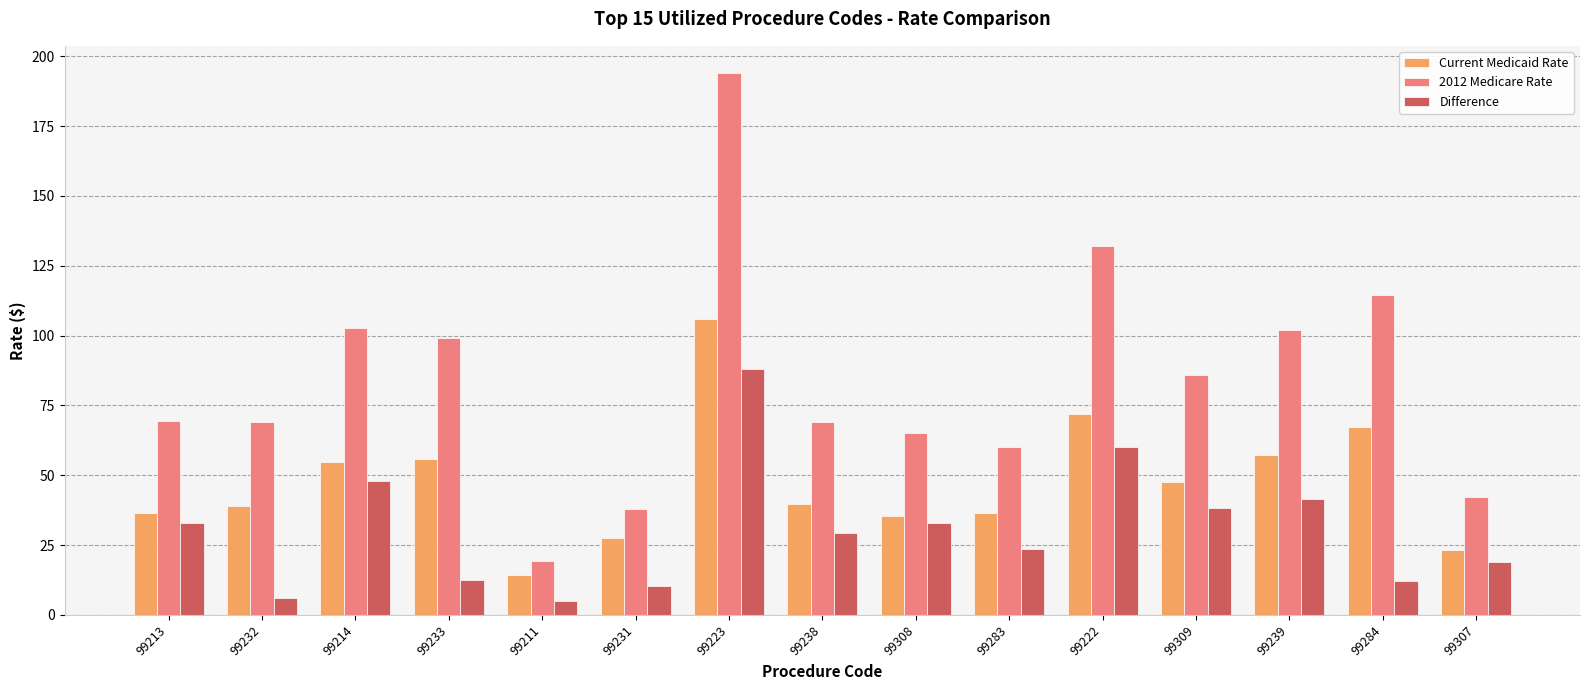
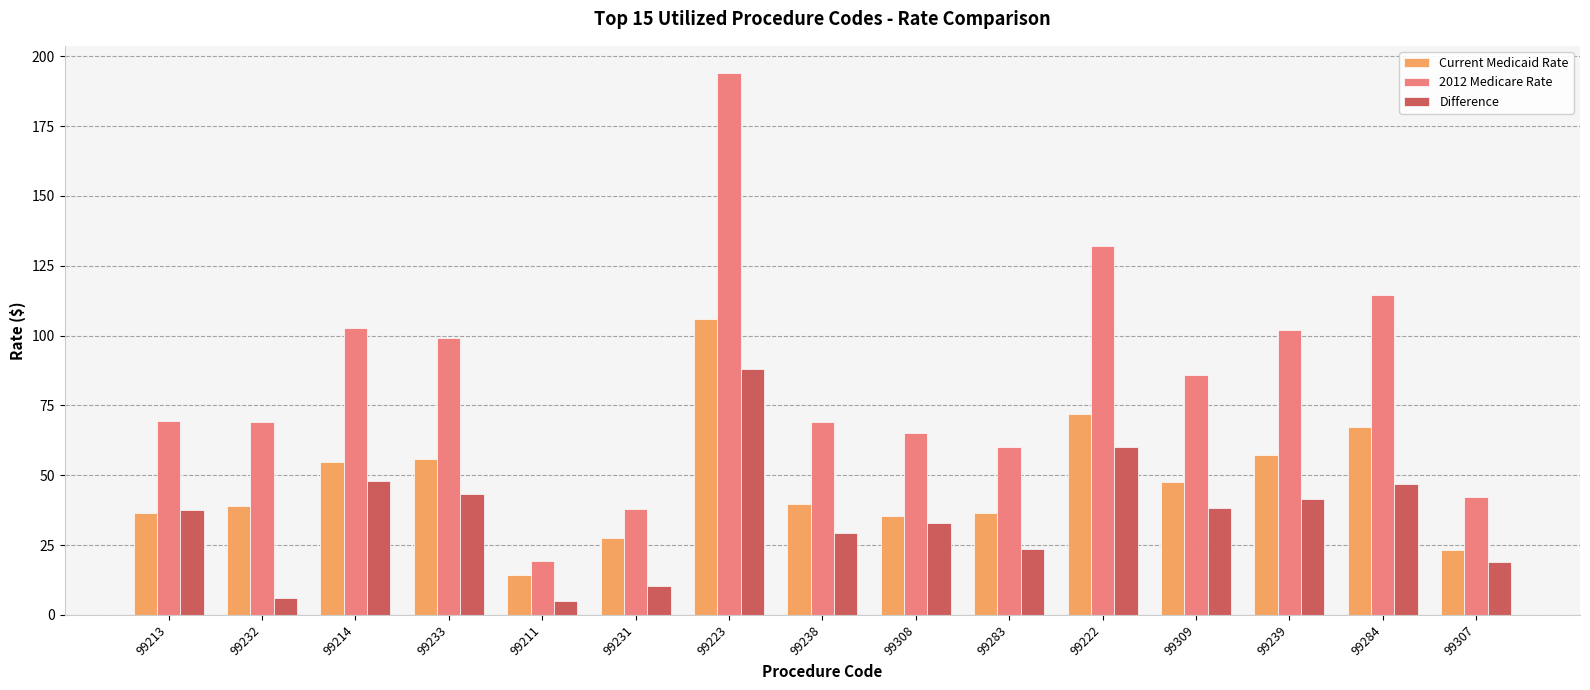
Difference, 99213: 33 -> 38
Difference, 99233: 13 -> 43
Difference, 99284: 12 -> 47
